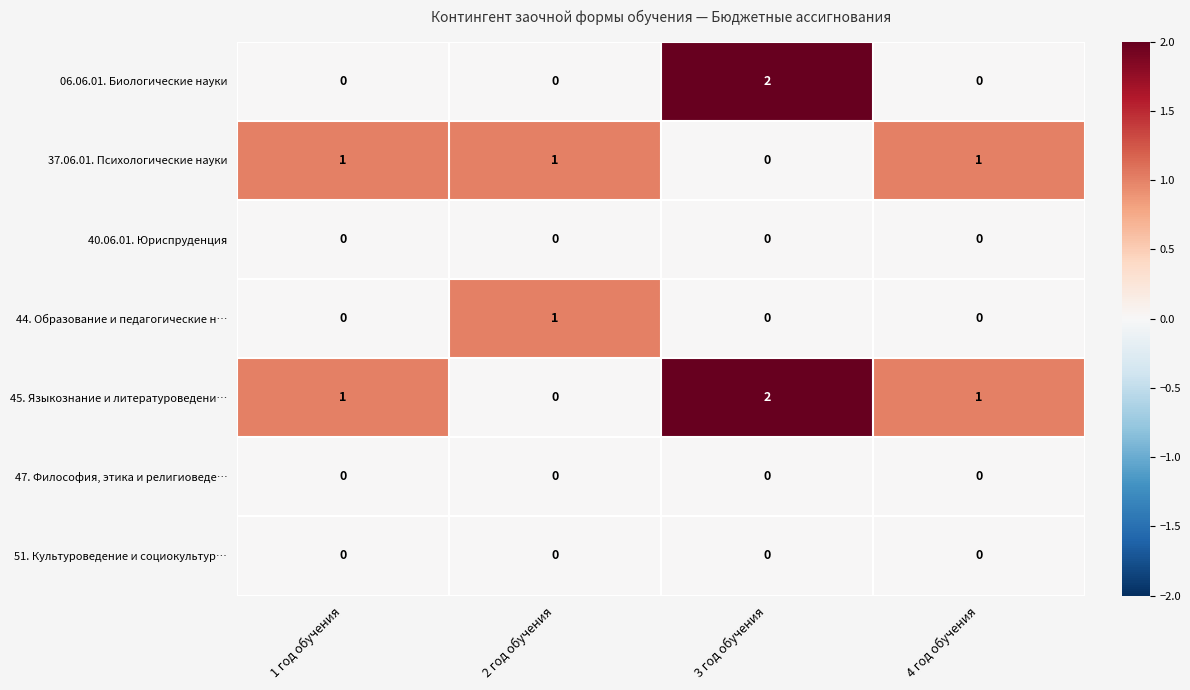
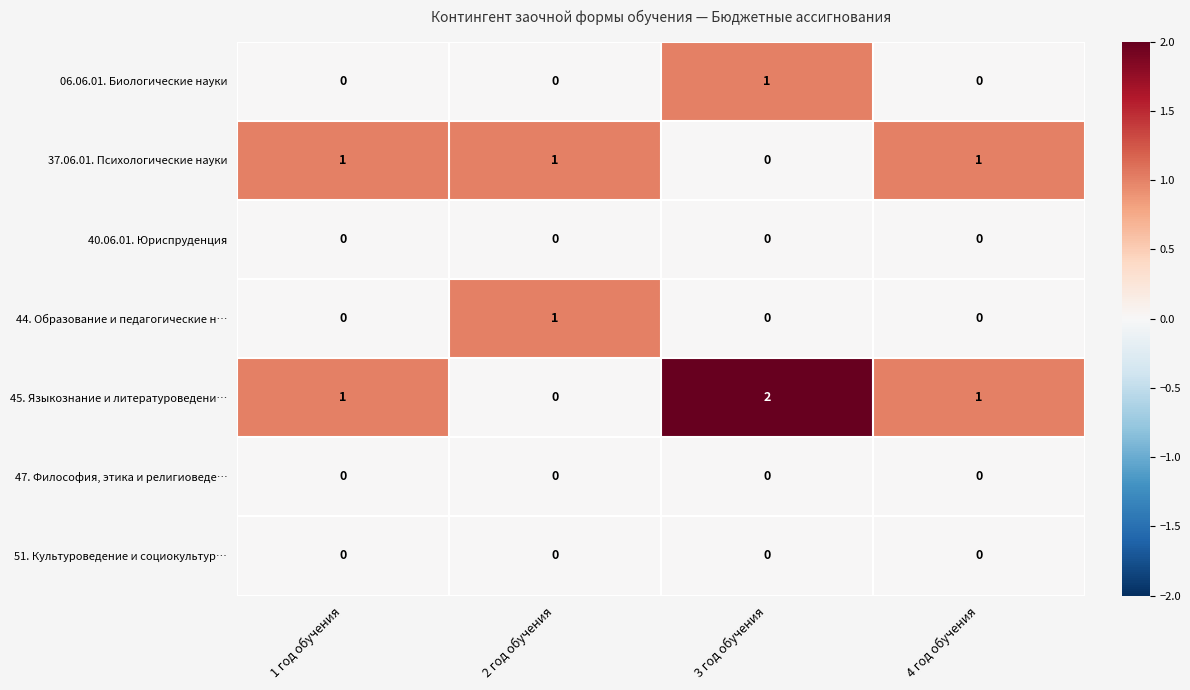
06.06.01. Биологические науки, 3 год обучения: 2 -> 1
